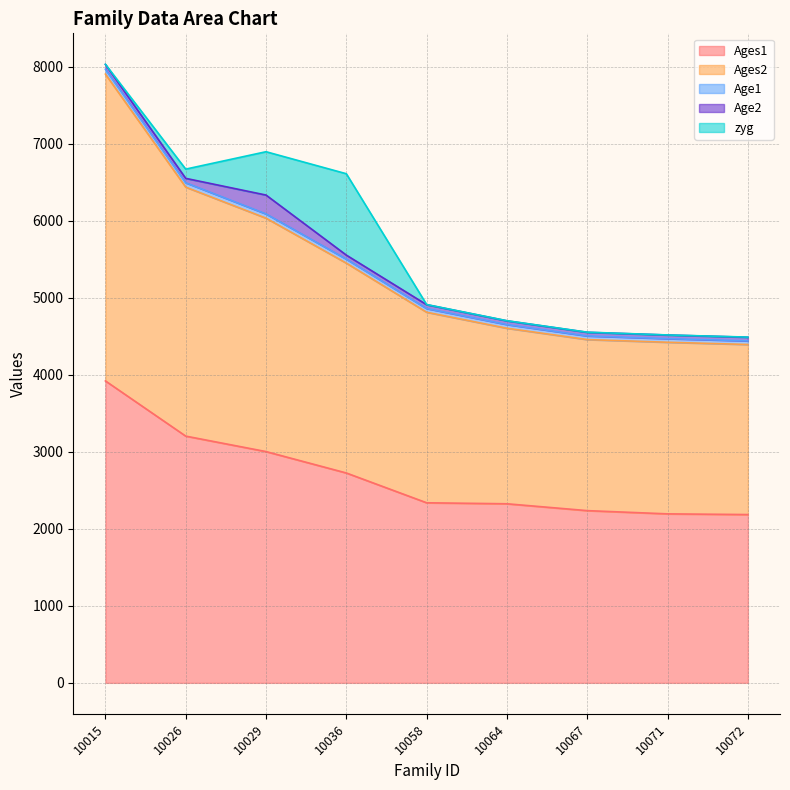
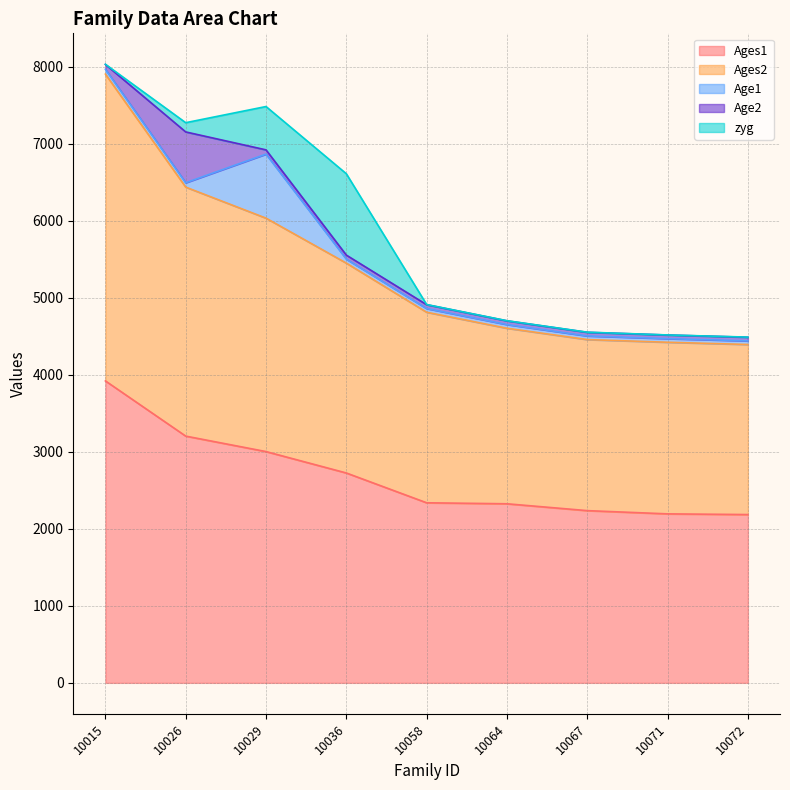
Age2, 10026: 100 -> 700
Age1, 10029: 100 -> 800
Age2, 10029: 200 -> 100
